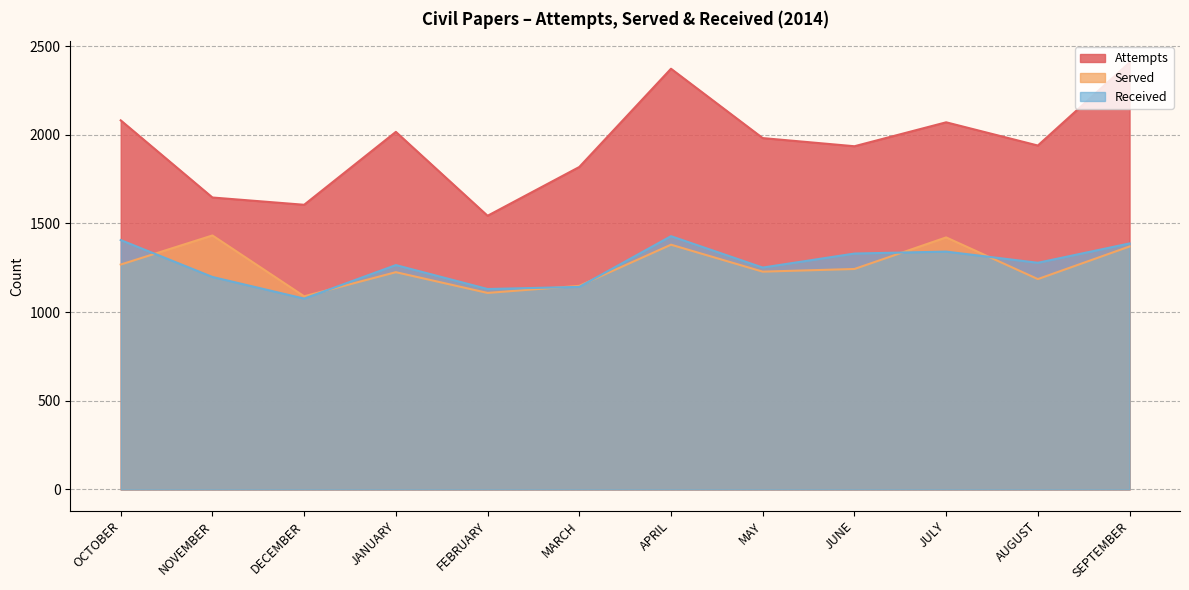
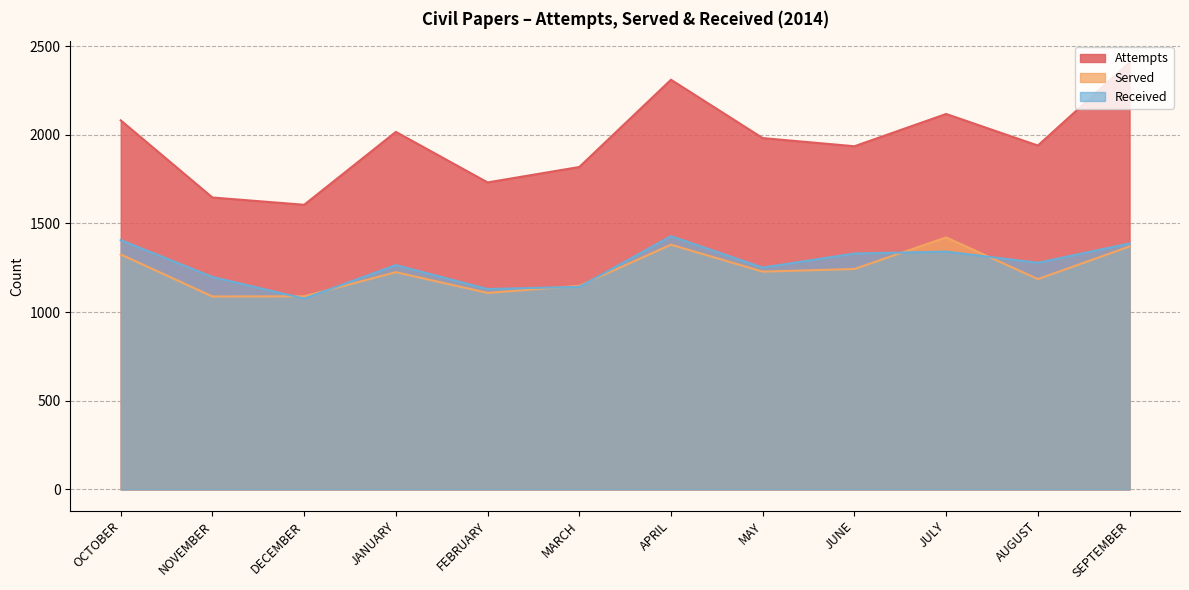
Served, OCTOBER: 1270 -> 1330
Served, NOVEMBER: 1430 -> 1090
Attempts, FEBRUARY: 1540 -> 1730
Attempts, APRIL: 2370 -> 2310
Attempts, JULY: 2070 -> 2120
